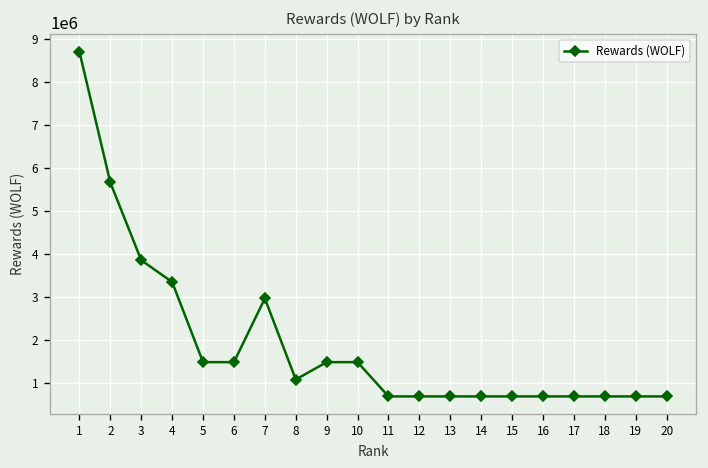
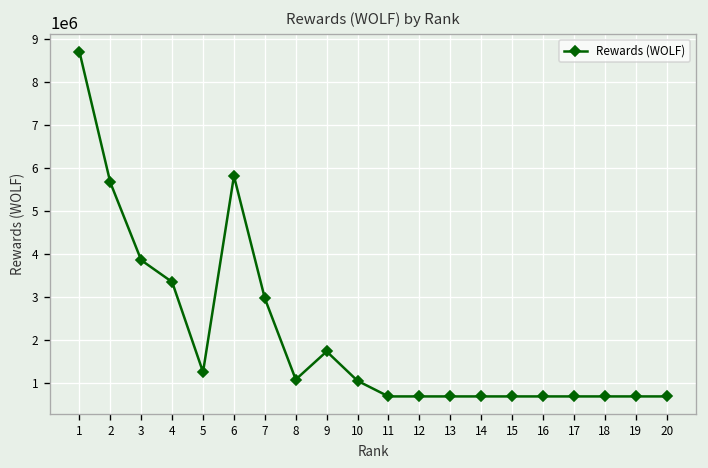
5: 1500000 -> 1300000
6: 1500000 -> 5800000
9: 1500000 -> 1700000
10: 1500000 -> 1100000
